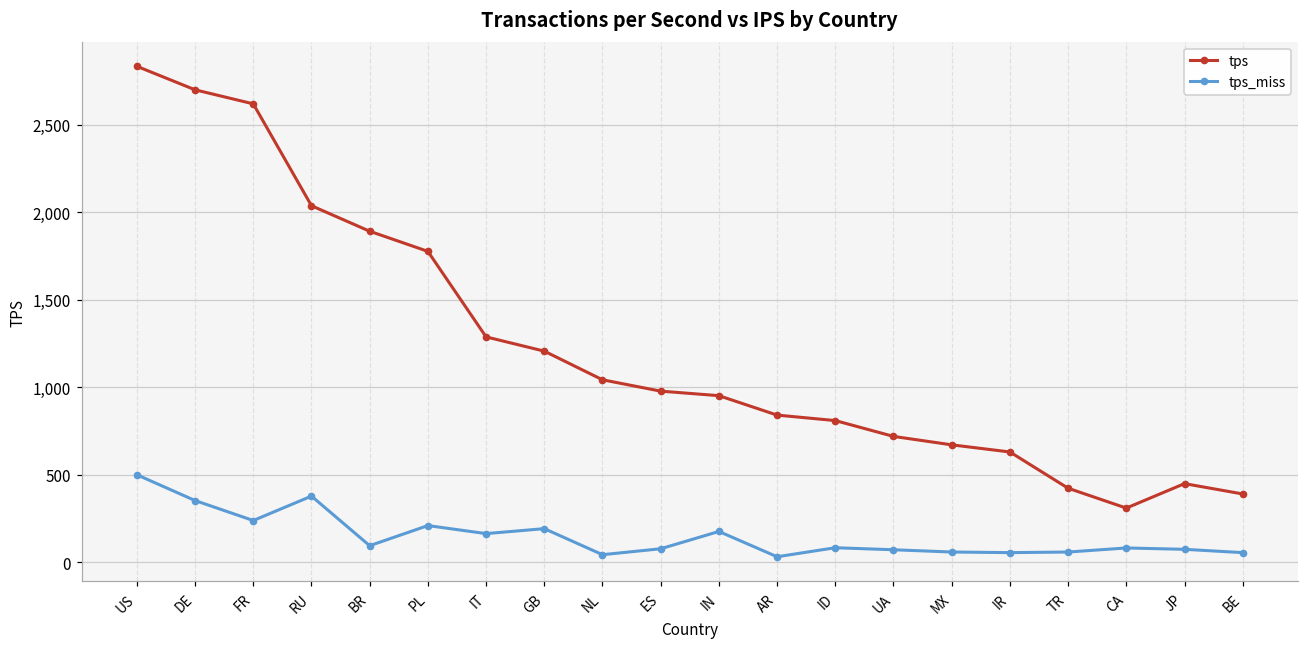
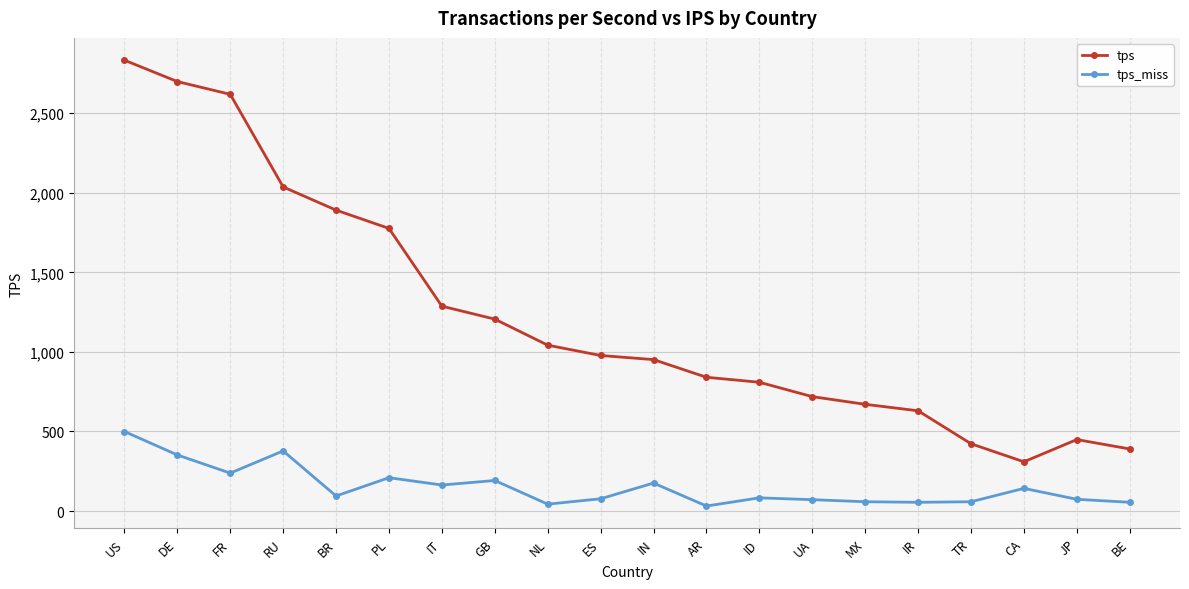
tps_miss, CA: 80 -> 140
